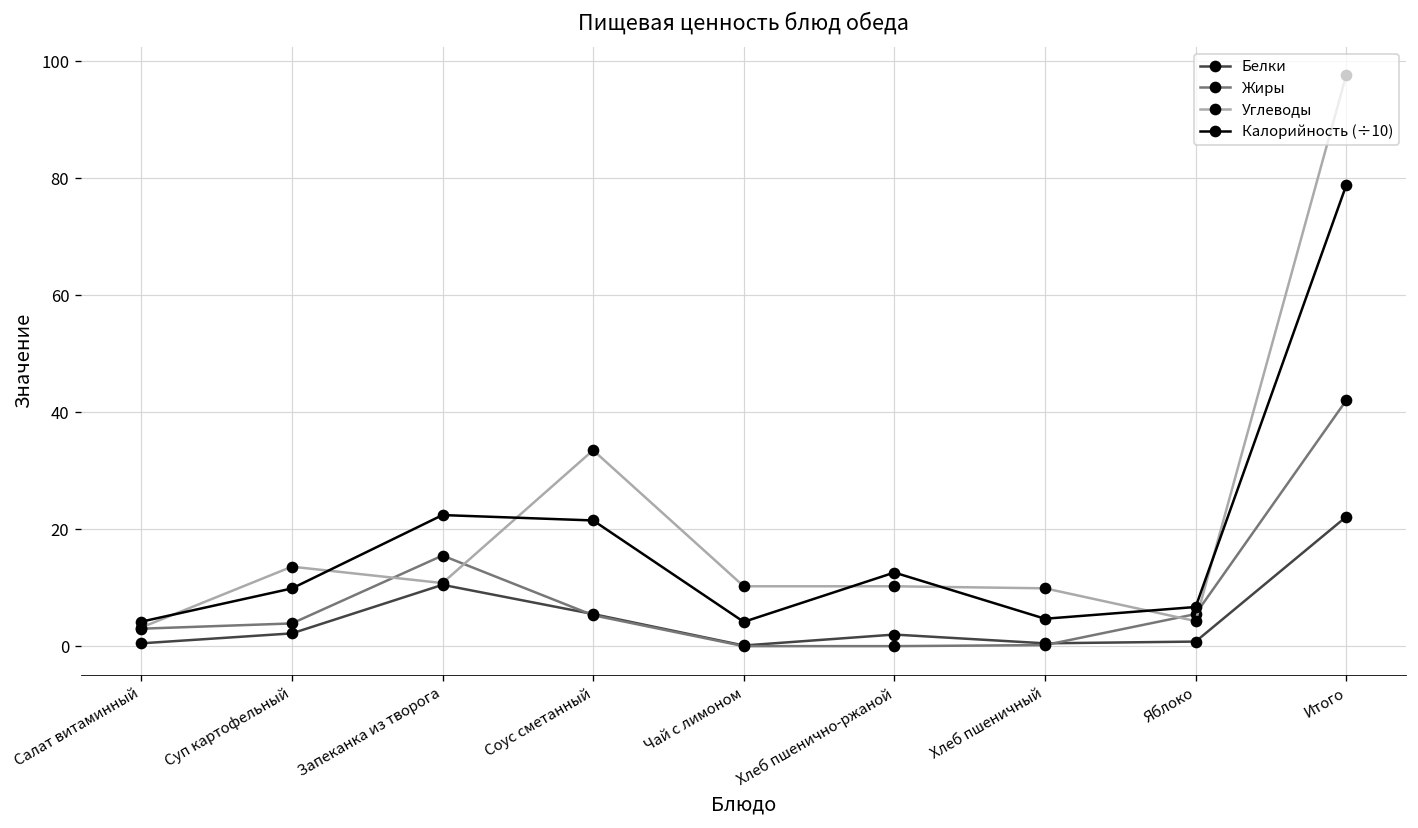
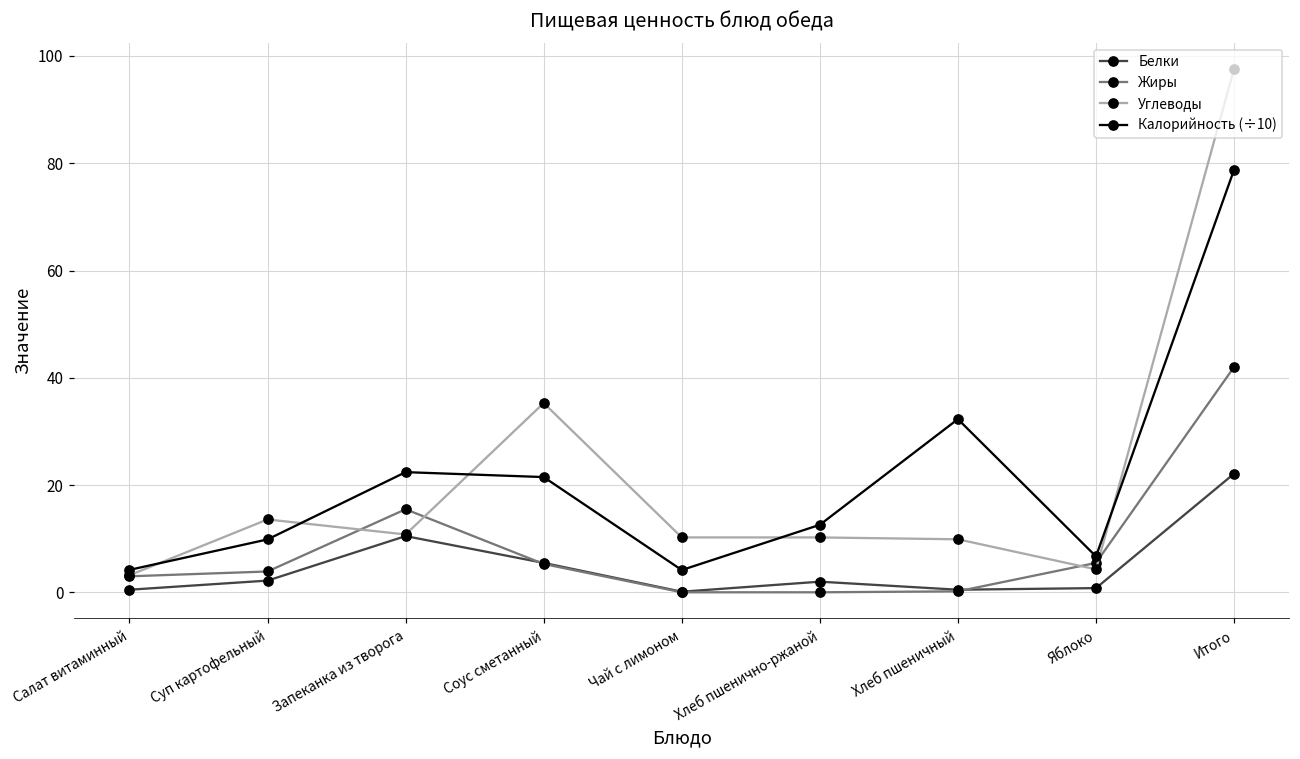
Углеводы, Соус сметанный: 34 -> 35
Калорийность (÷10), Хлеб пшеничный: 5 -> 32
